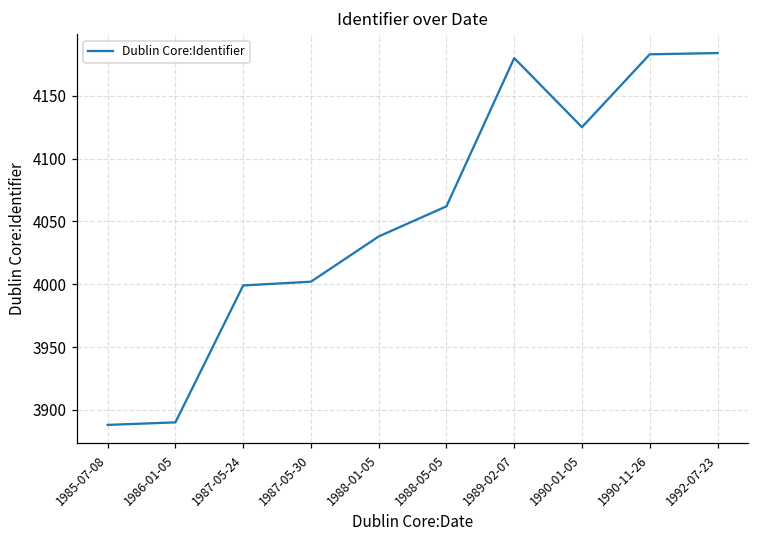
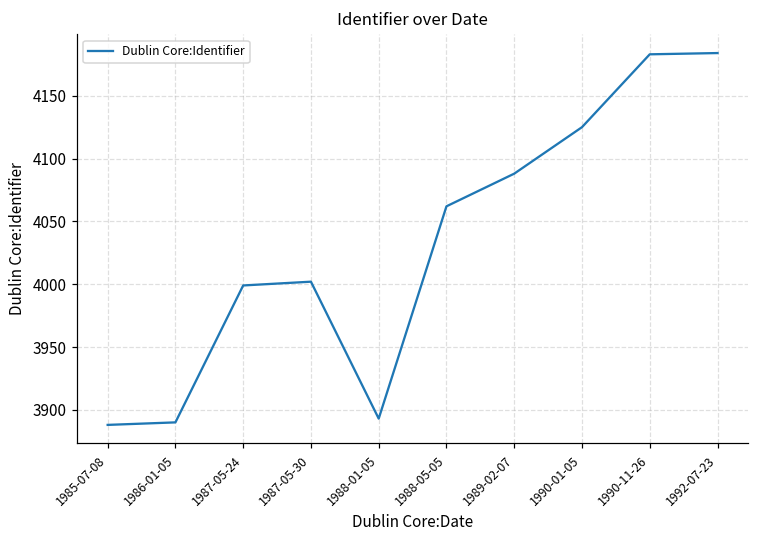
1988-01-05: 4038 -> 3893
1989-02-07: 4180 -> 4088
